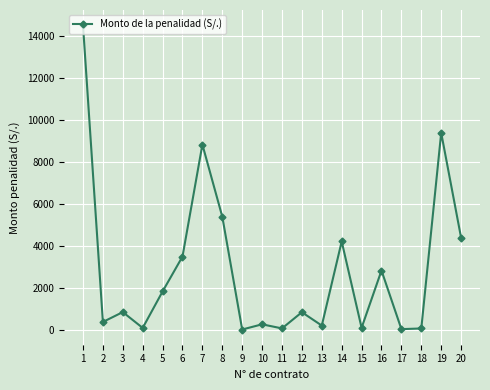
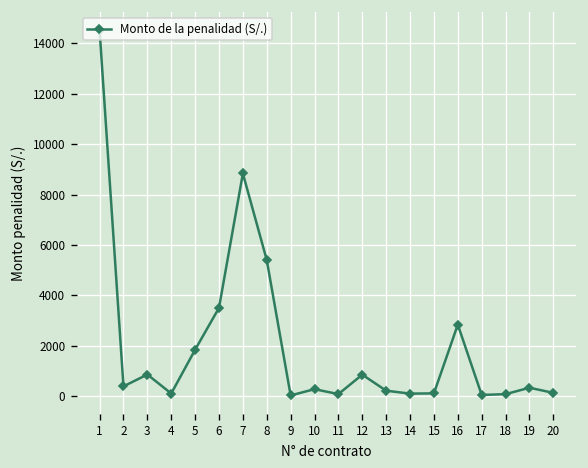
14: 4200 -> 100
19: 9400 -> 300
20: 4400 -> 100
